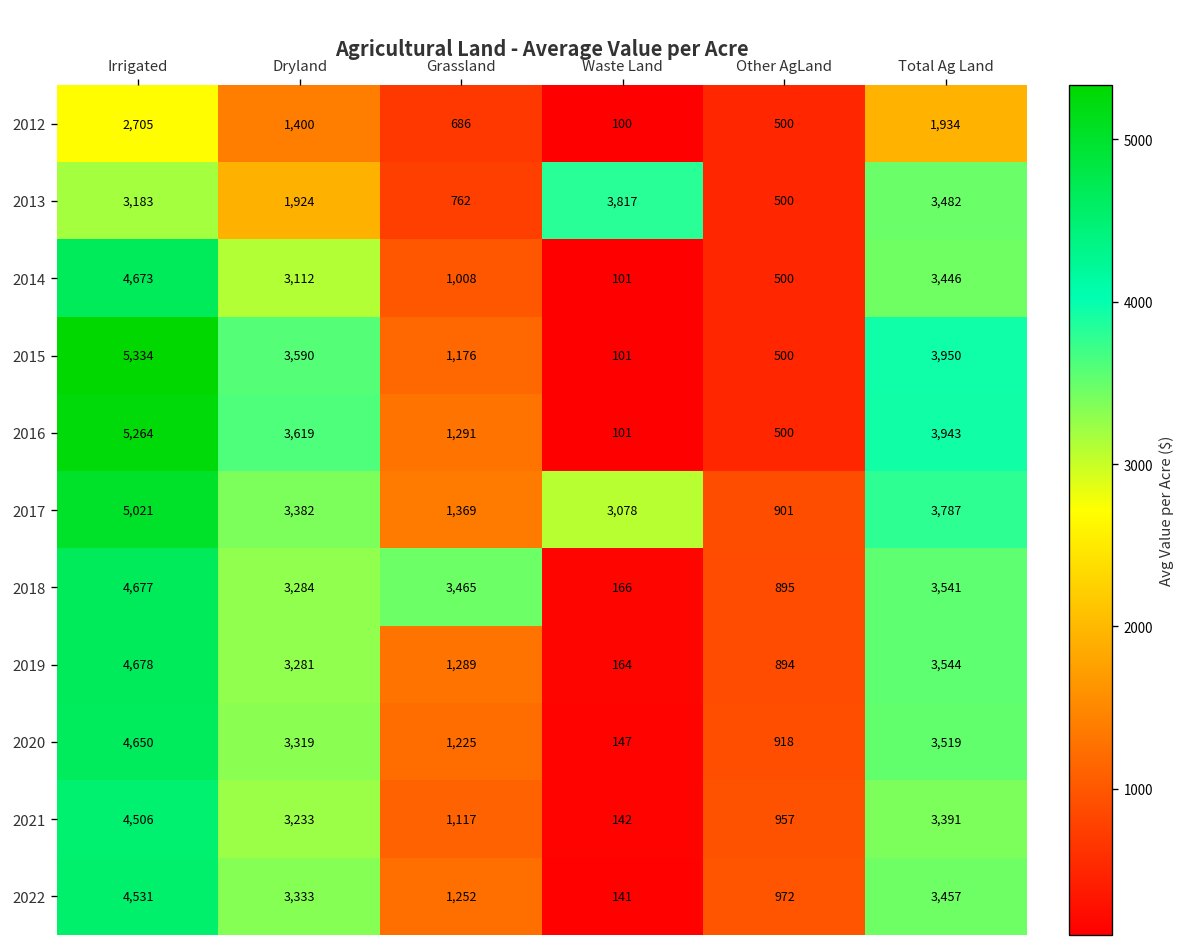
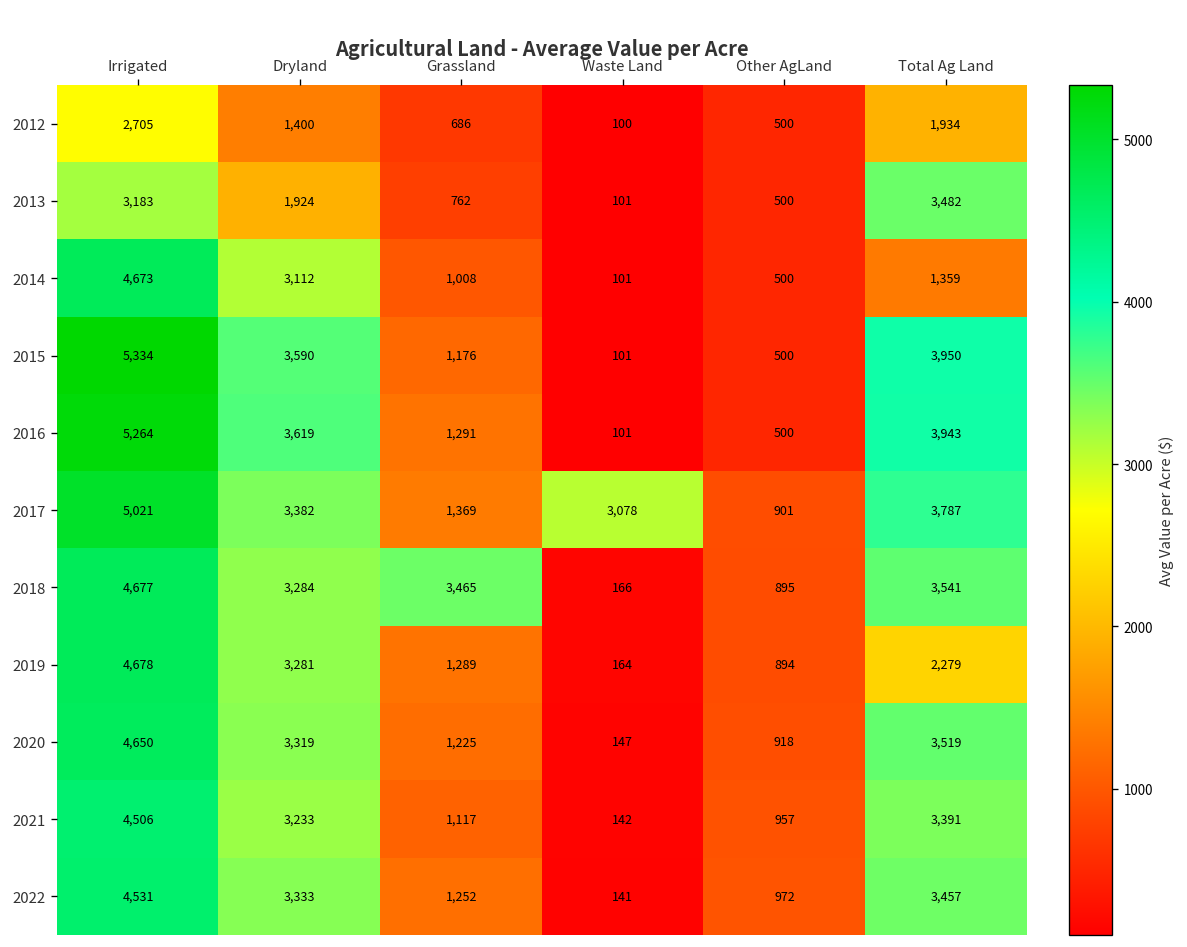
2013, Waste Land: 3,817 -> 101
2014, Total Ag Land: 3,446 -> 1,359
2019, Total Ag Land: 3,544 -> 2,279
